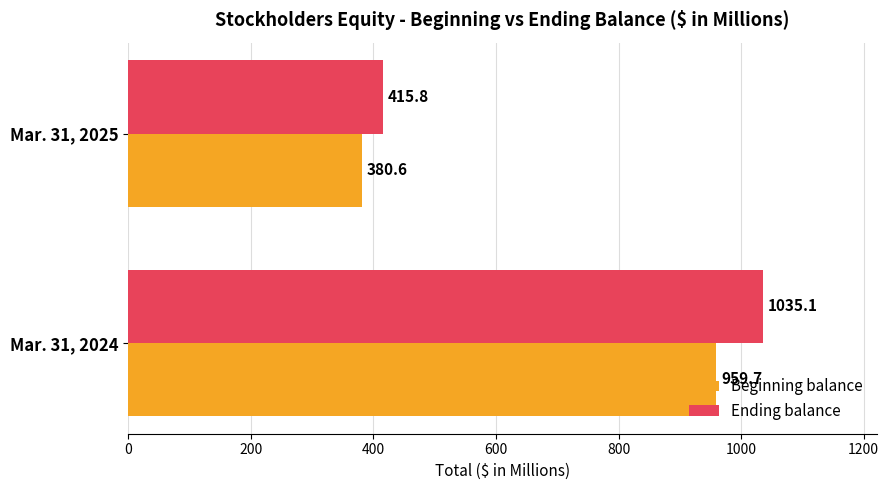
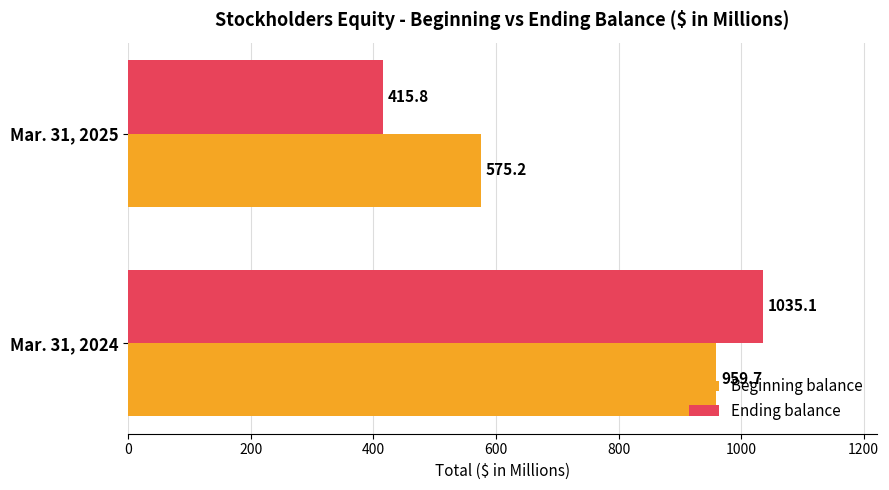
Beginning balance, Mar. 31, 2025: 380.6 -> 575.2
